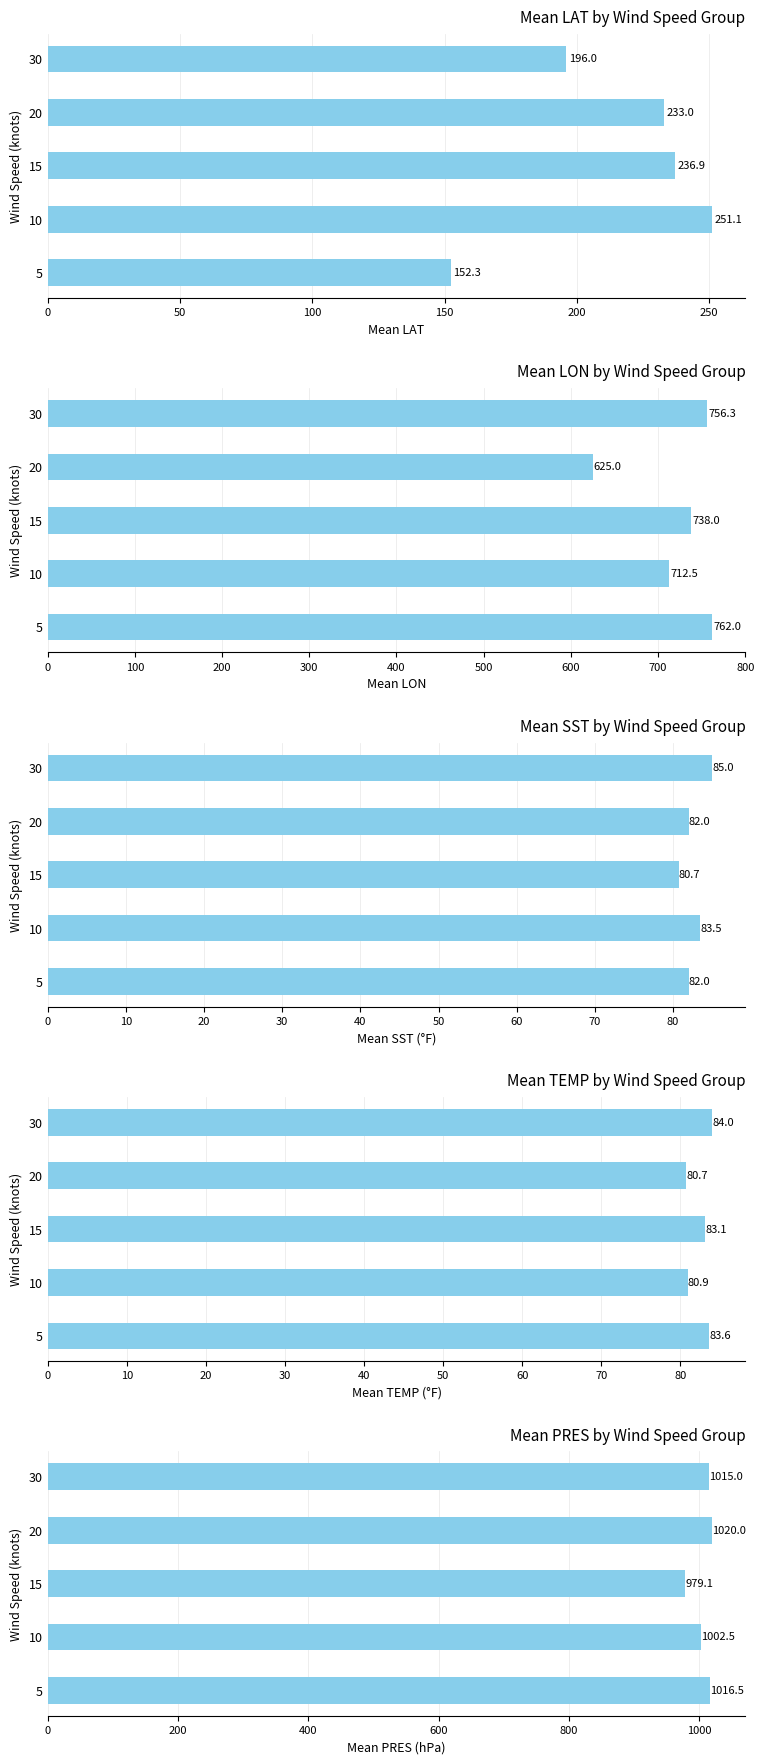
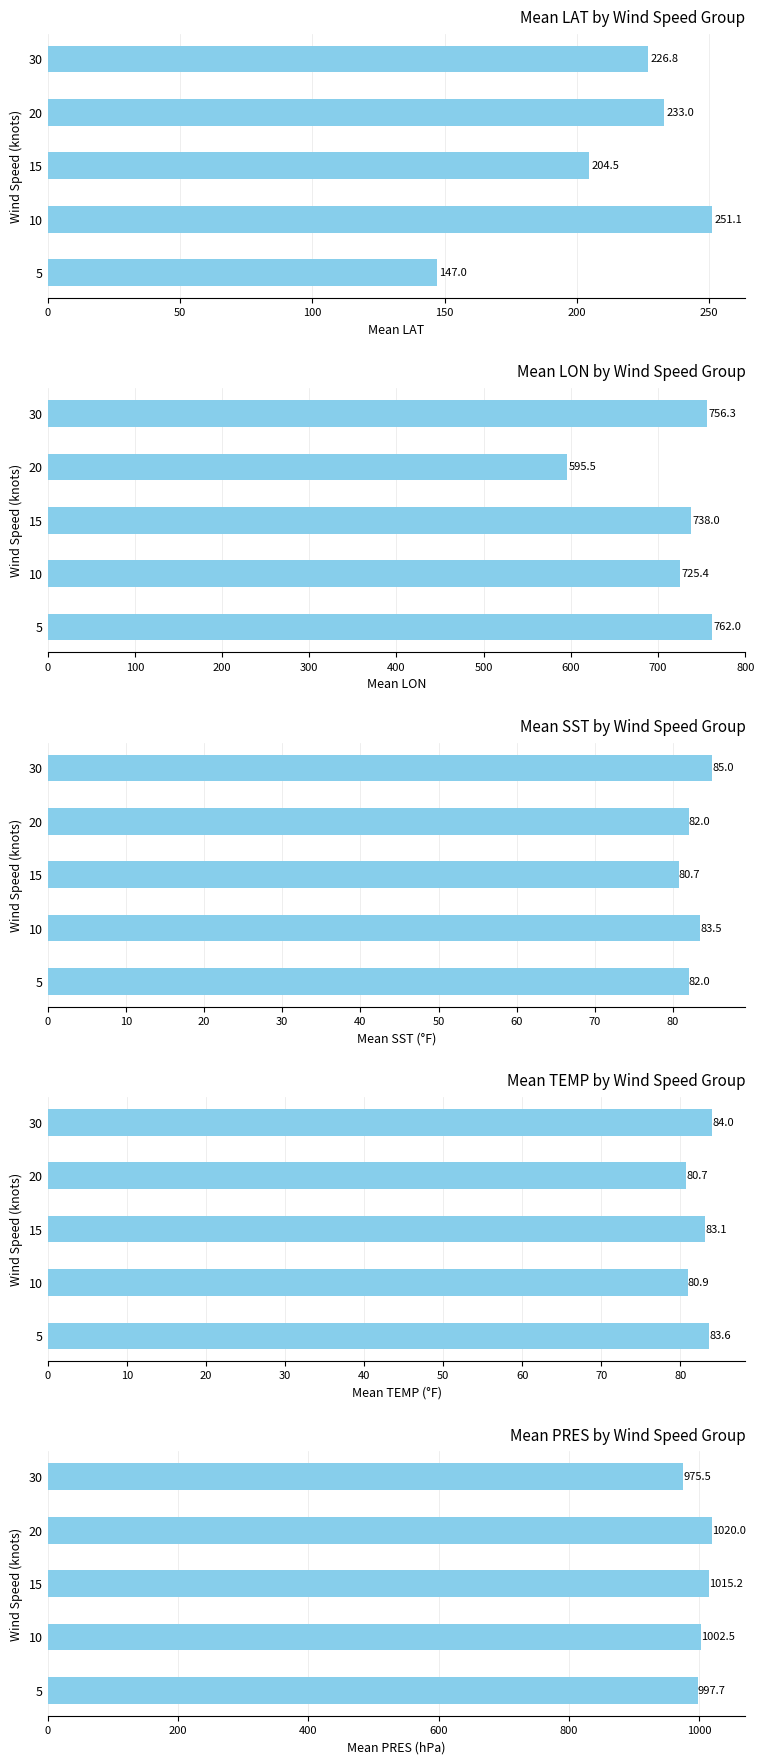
Mean LAT by Wind Speed Group, 30: 196.0 -> 226.8
Mean LAT by Wind Speed Group, 15: 236.9 -> 204.5
Mean LAT by Wind Speed Group, 5: 152.3 -> 147.0
Mean LON by Wind Speed Group, 20: 625.0 -> 595.5
Mean LON by Wind Speed Group, 10: 712.5 -> 725.4
Mean PRES by Wind Speed Group, 30: 1015.0 -> 975.5
Mean PRES by Wind Speed Group, 15: 979.1 -> 1015.2
Mean PRES by Wind Speed Group, 5: 1016.5 -> 997.7
